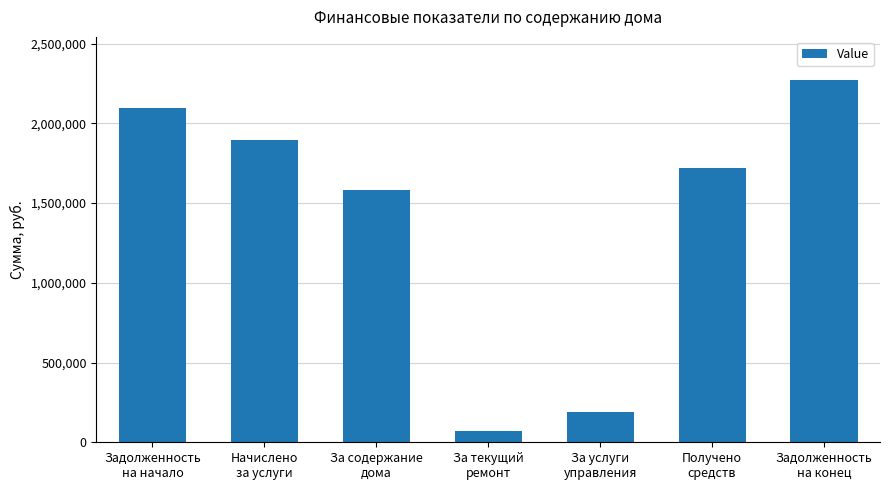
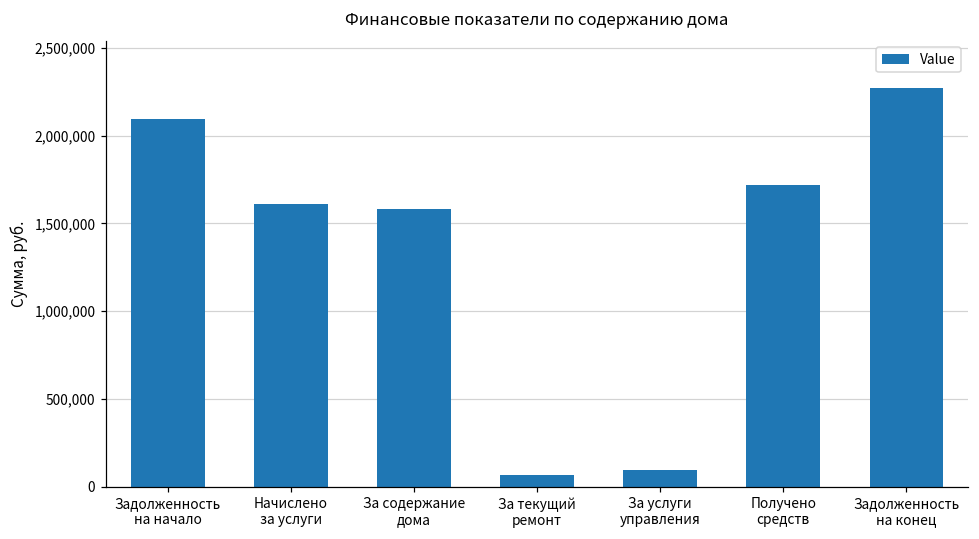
Начислено за услуги: 1,890,000 -> 1,610,000
За услуги управления: 190,000 -> 100,000
